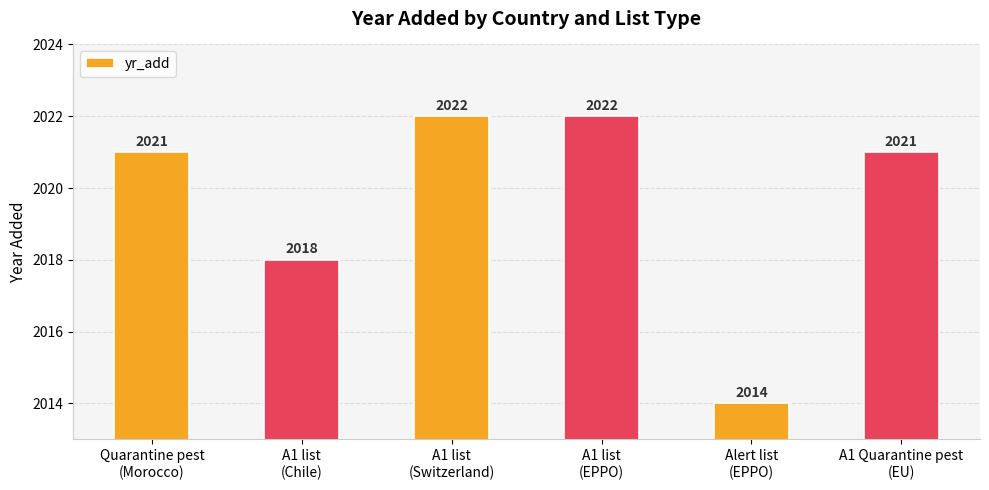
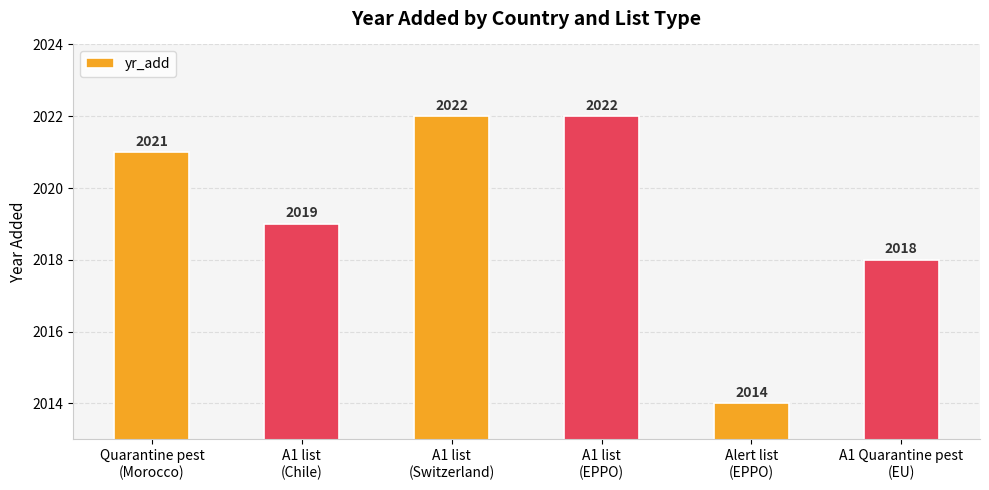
A1 list (Chile): 2018 -> 2019
A1 Quarantine pest (EU): 2021 -> 2018
